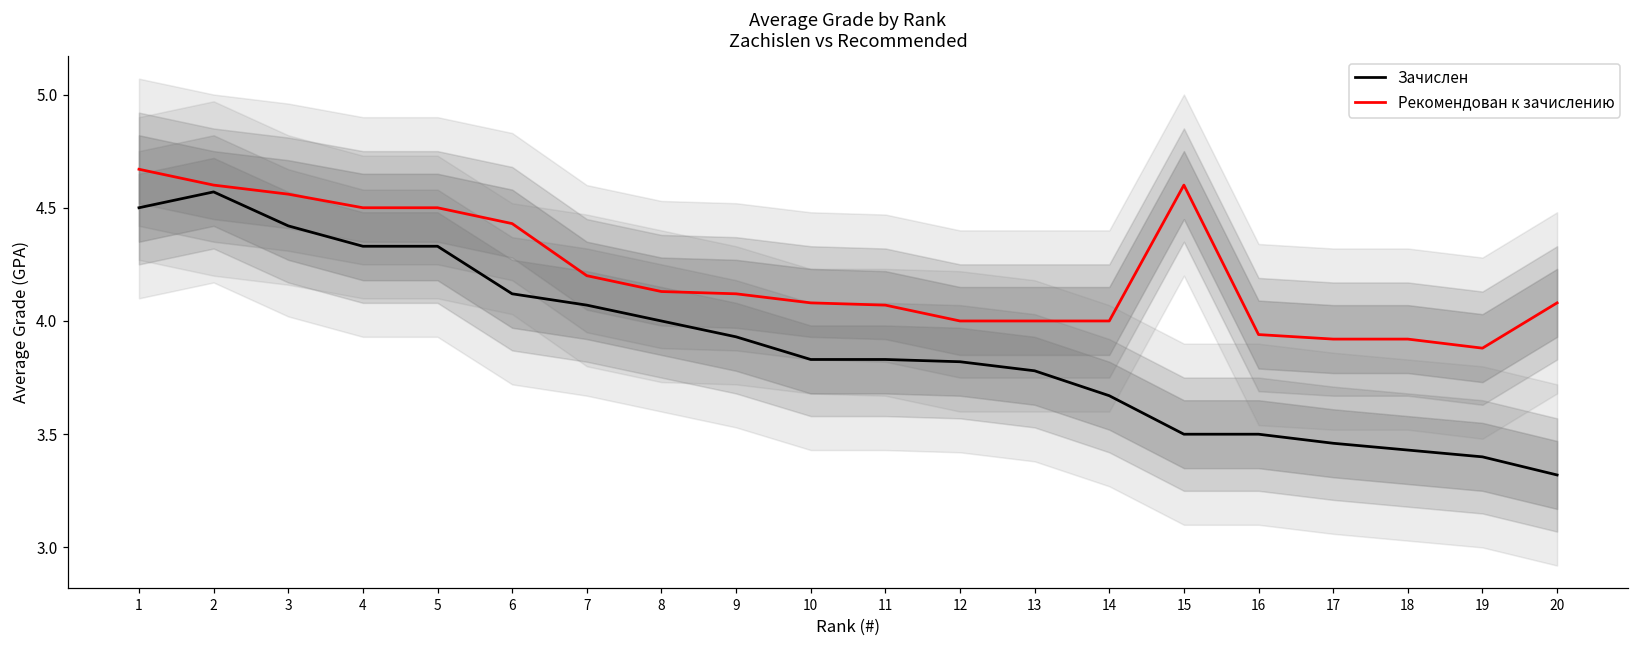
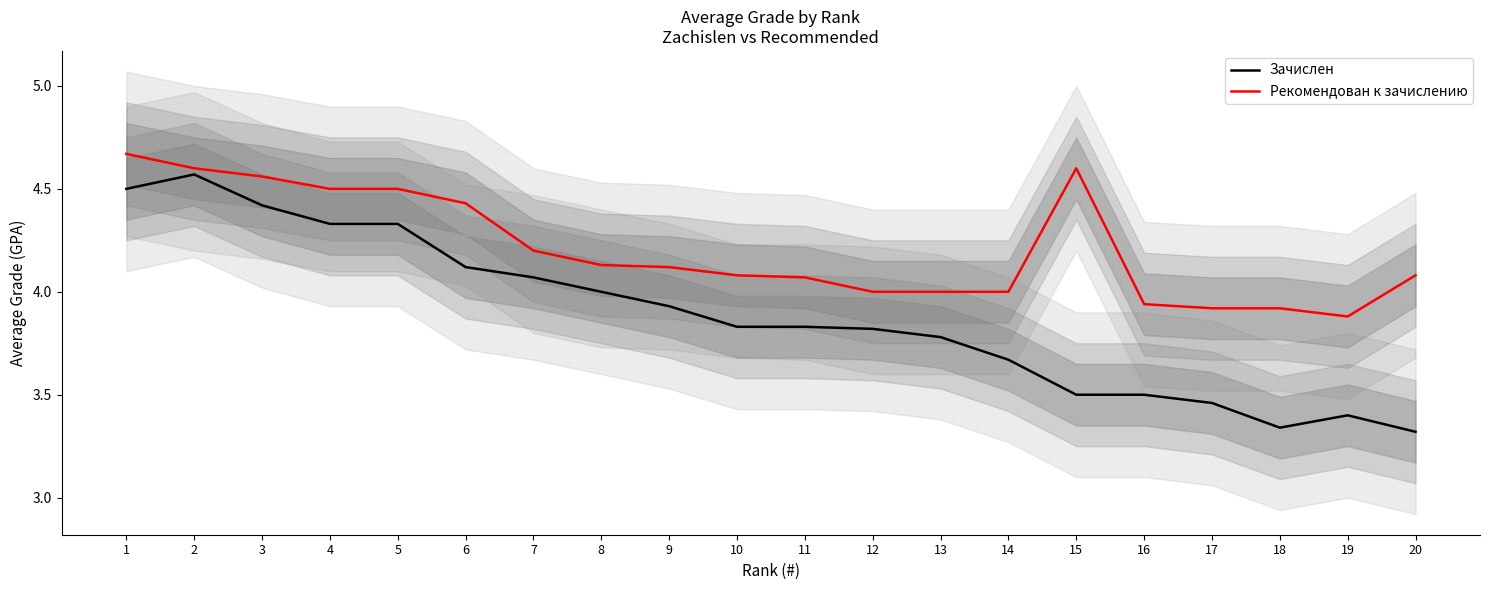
Зачислен, 18: 3.43 -> 3.34
